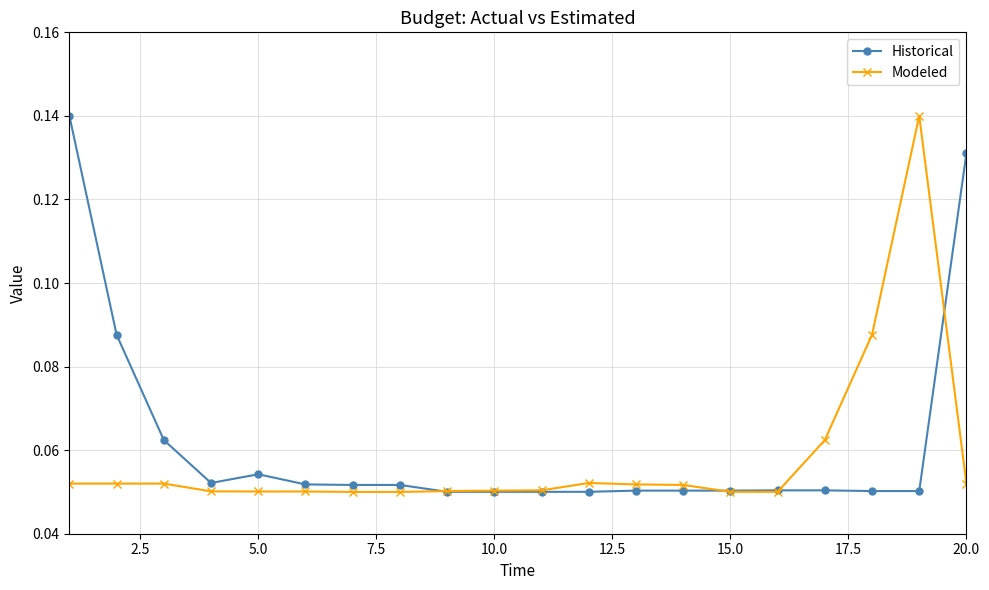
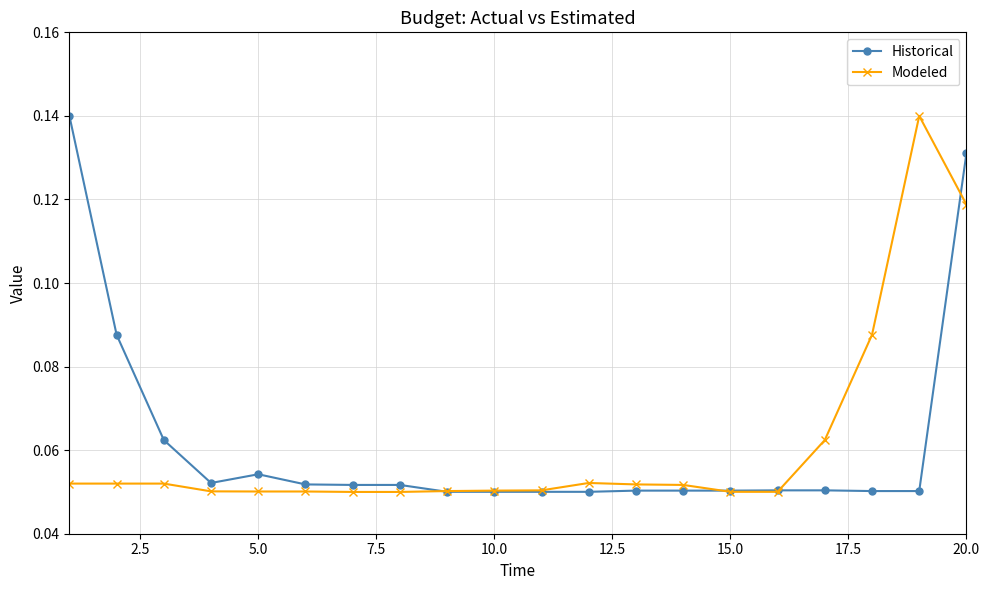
Modeled, 20.0: 0.052 -> 0.119
